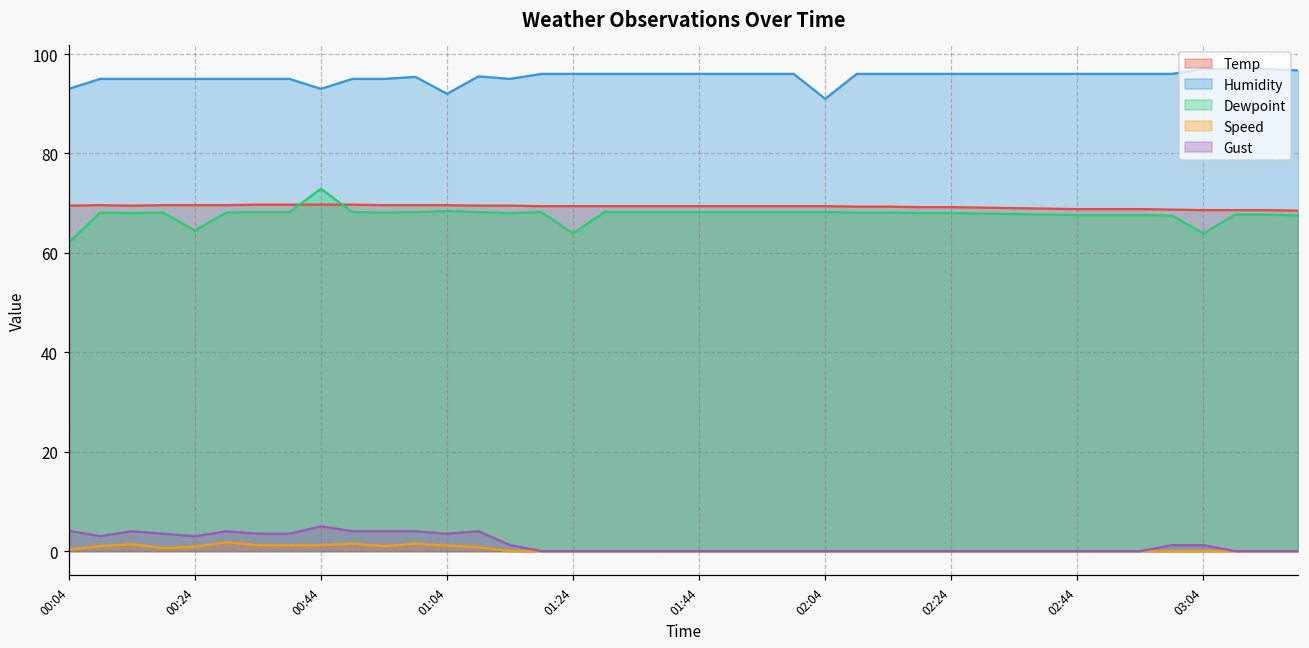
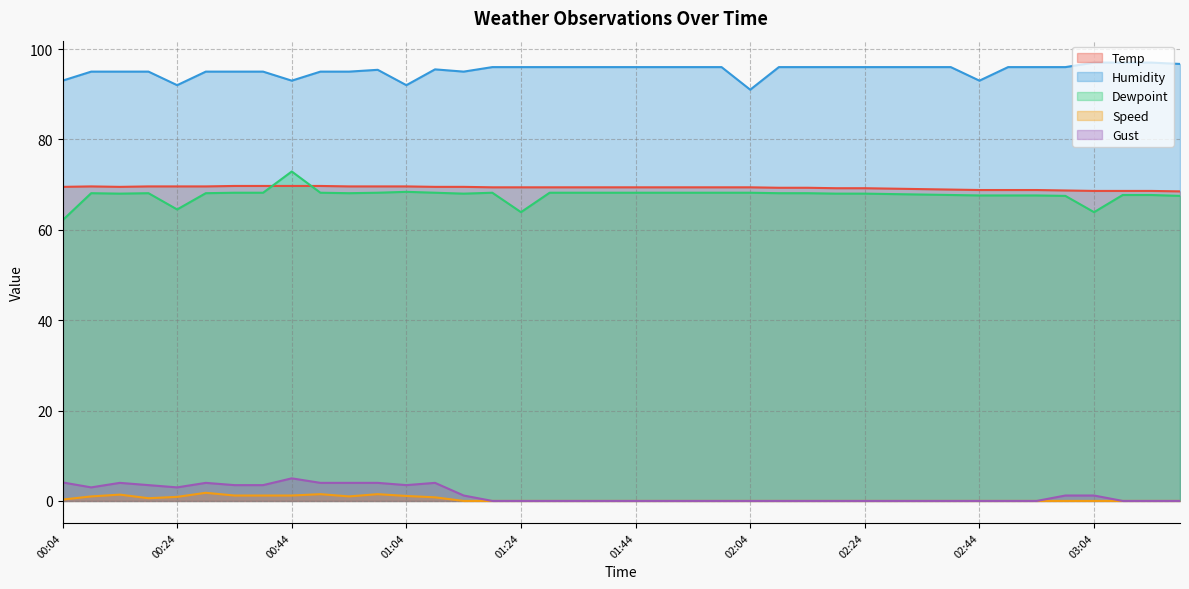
Humidity, 00:24: 95 -> 92
Humidity, 02:44: 96 -> 93
